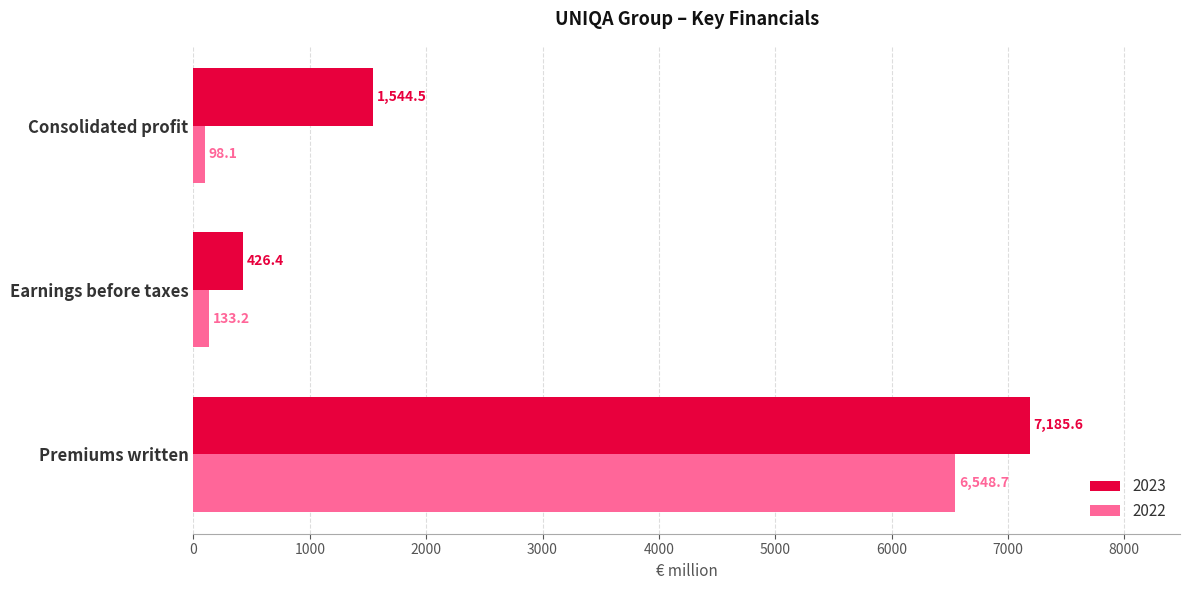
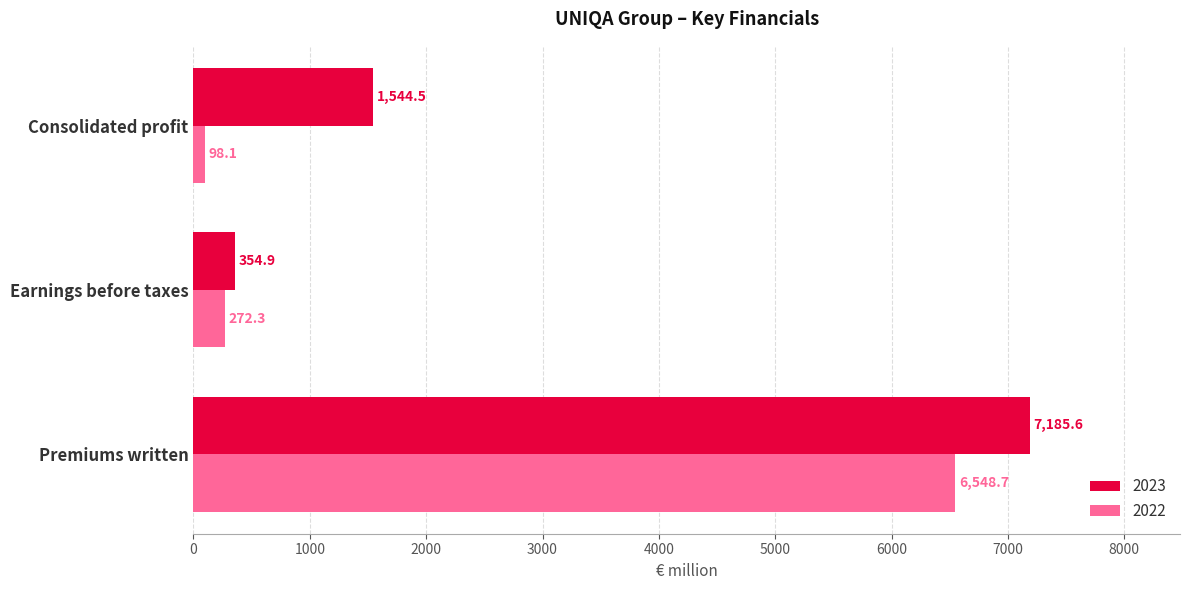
2023, Earnings before taxes: 426.4 -> 354.9
2022, Earnings before taxes: 133.2 -> 272.3
